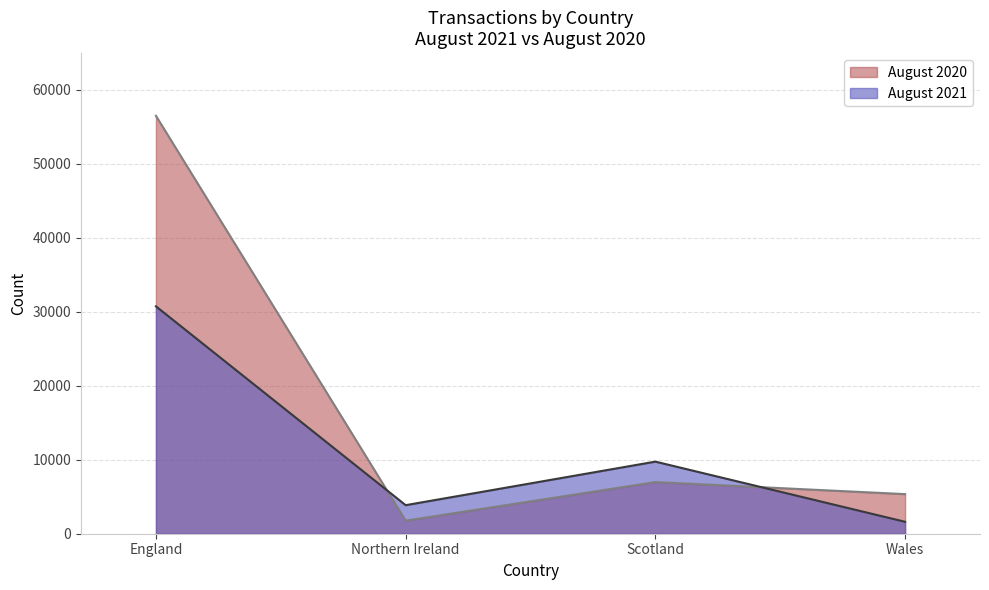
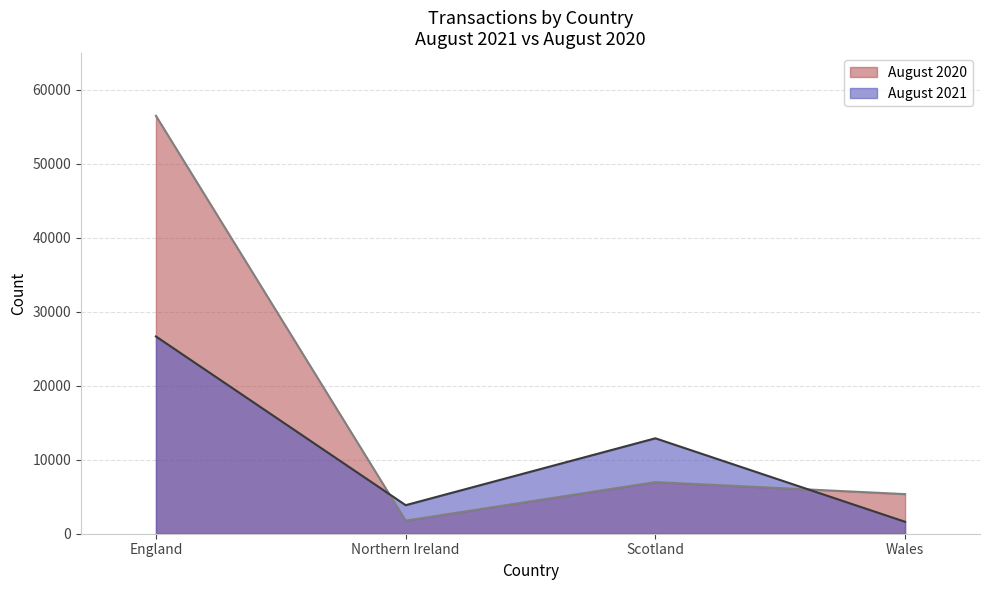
August 2021, England: 31000 -> 27000
August 2021, Scotland: 10000 -> 13000
